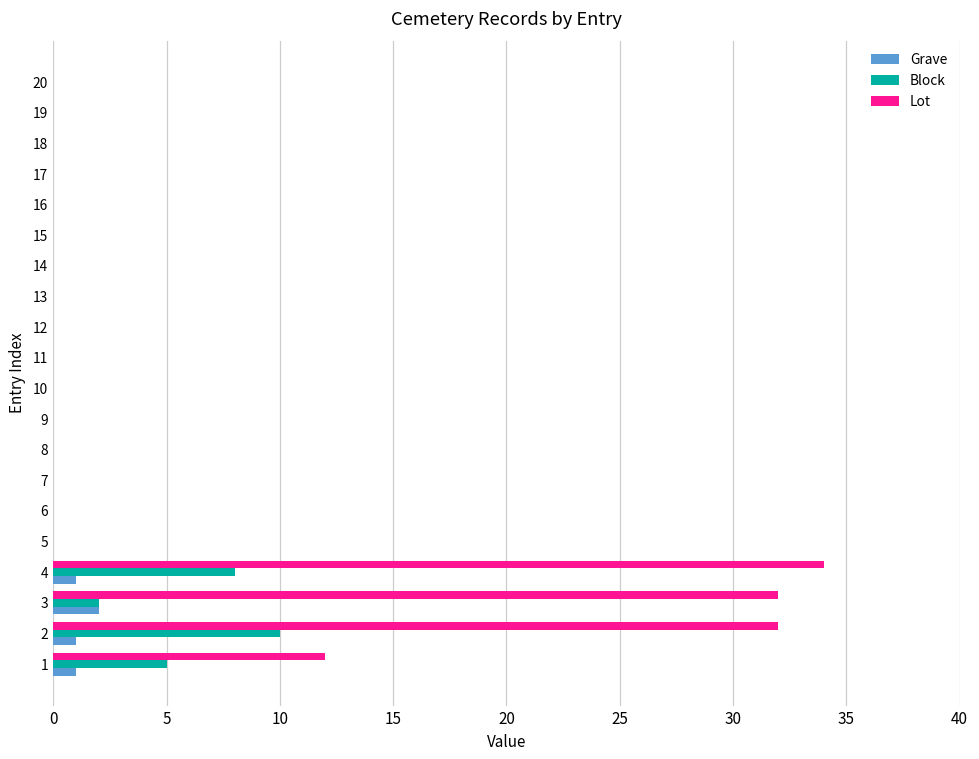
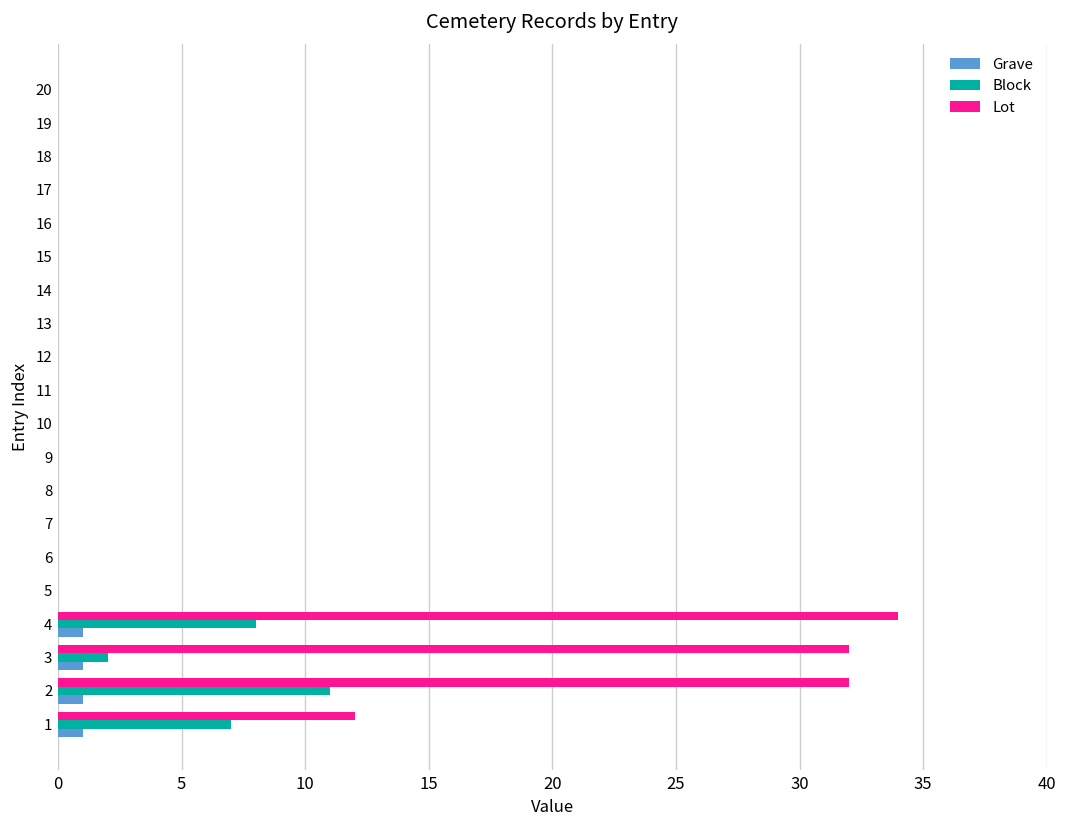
Grave, 3: 2 -> 1
Block, 2: 10 -> 11
Block, 1: 5 -> 7
